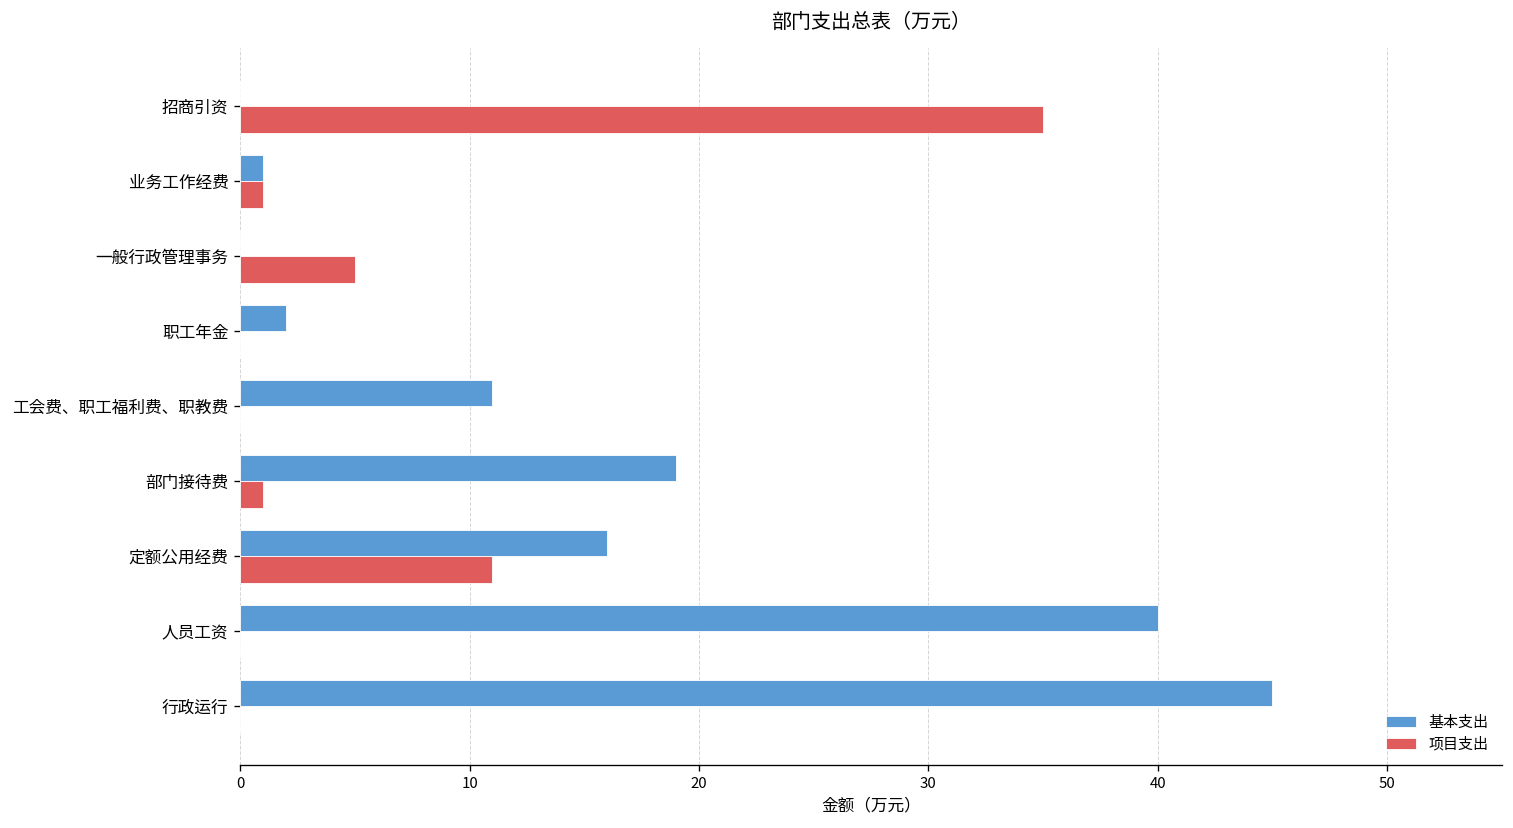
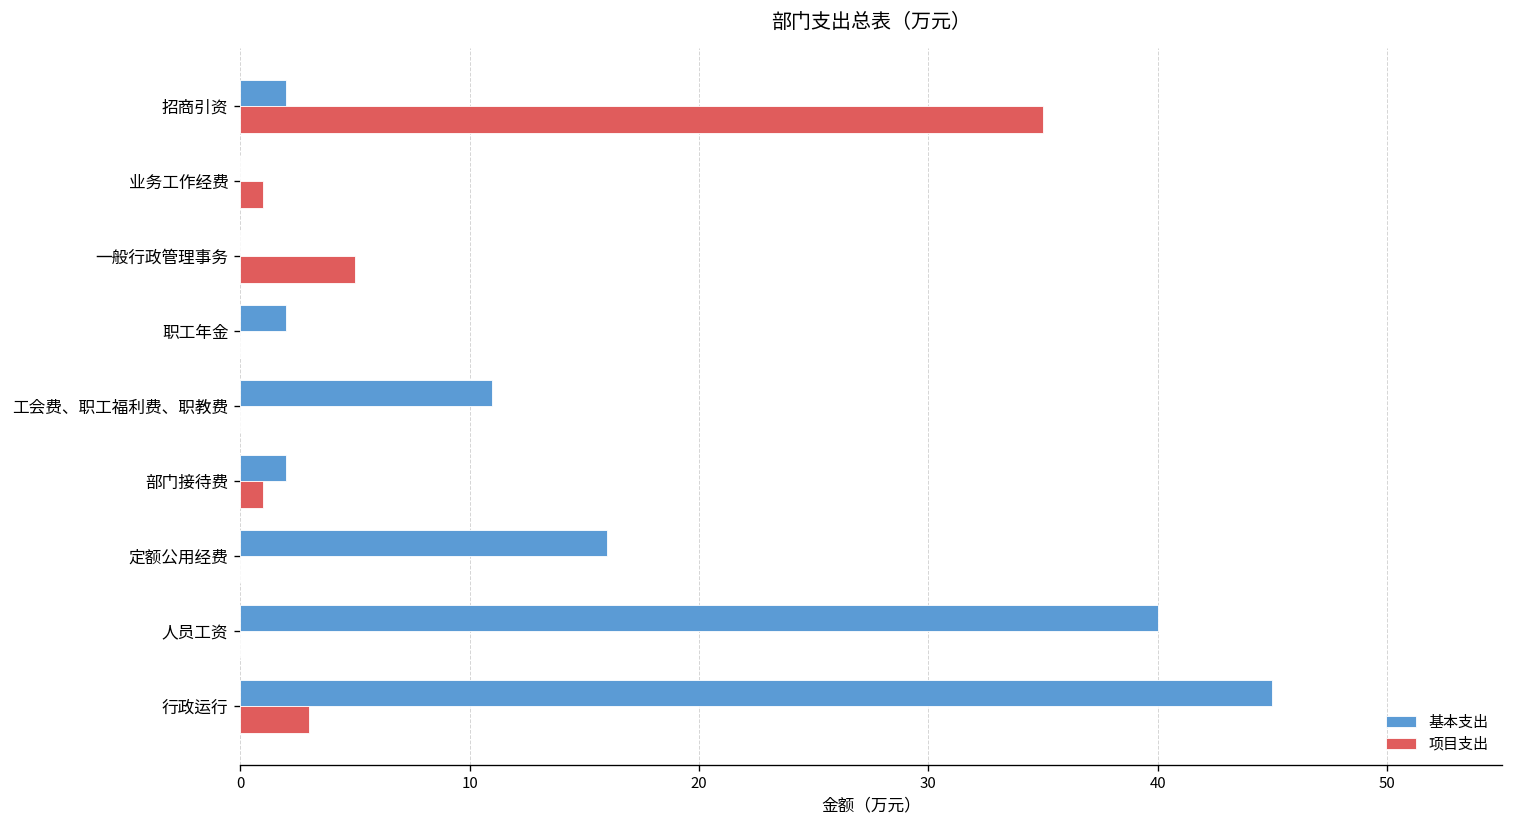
基本支出, 招商引资: 0 -> 2
基本支出, 业务工作经费: 1 -> 0
基本支出, 部门接待费: 19 -> 2
项目支出, 定额公用经费: 11 -> 0
项目支出, 行政运行: 0 -> 3
